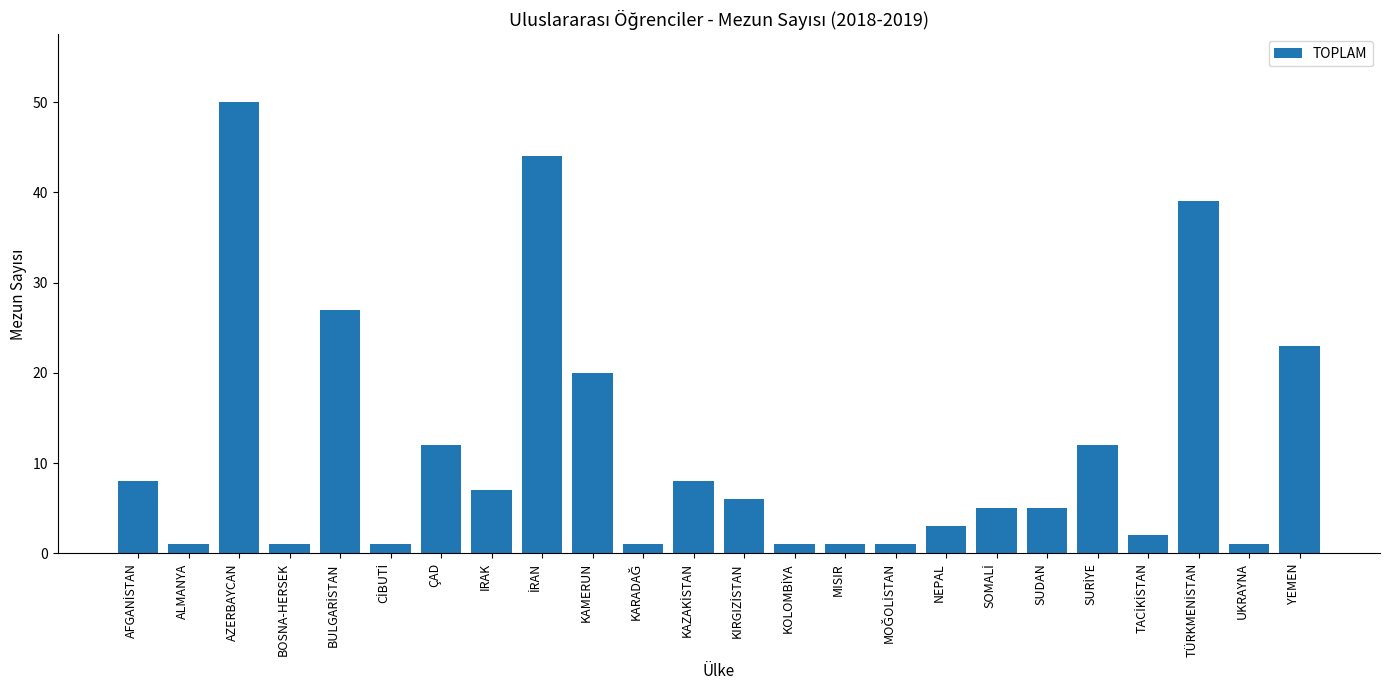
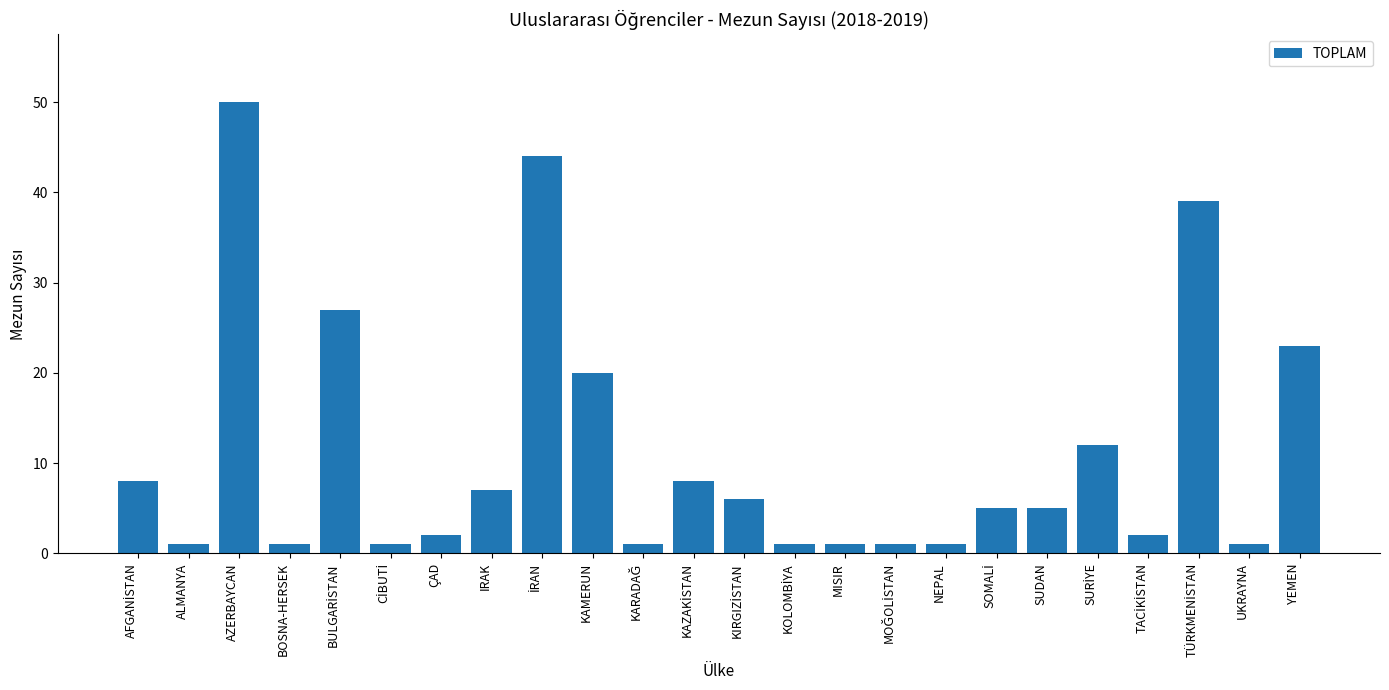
ÇAD: 12 -> 2
NEPAL: 3 -> 1
